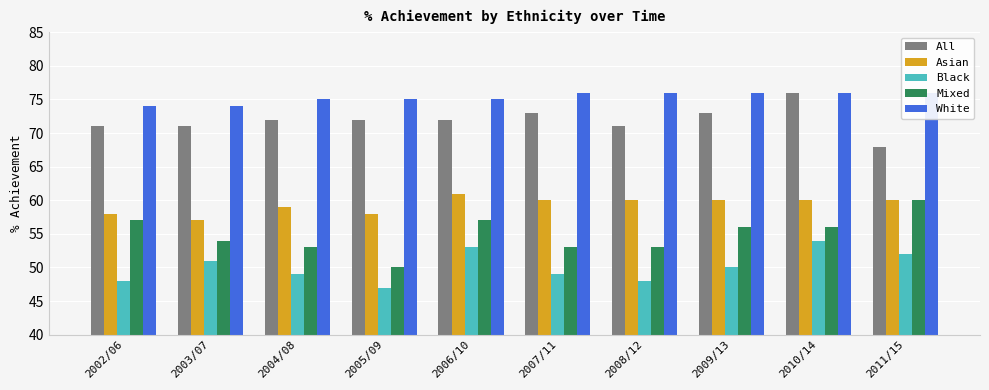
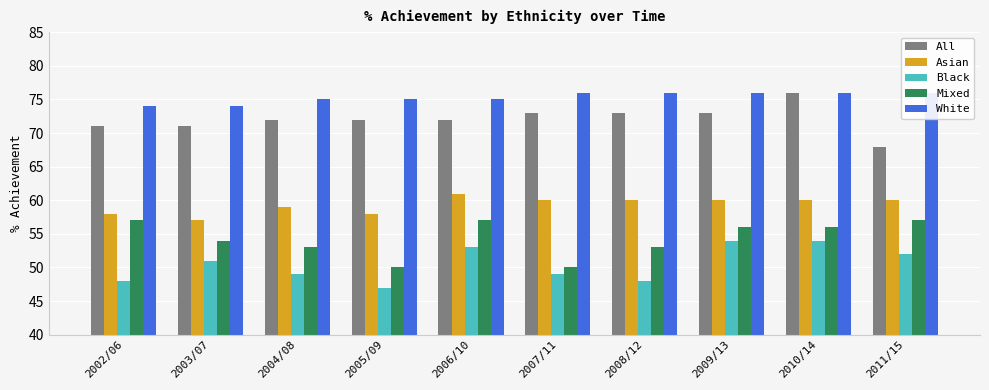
Mixed, 2007/11: 53 -> 50
All, 2008/12: 71 -> 73
Black, 2009/13: 50 -> 54
Mixed, 2011/15: 60 -> 57
